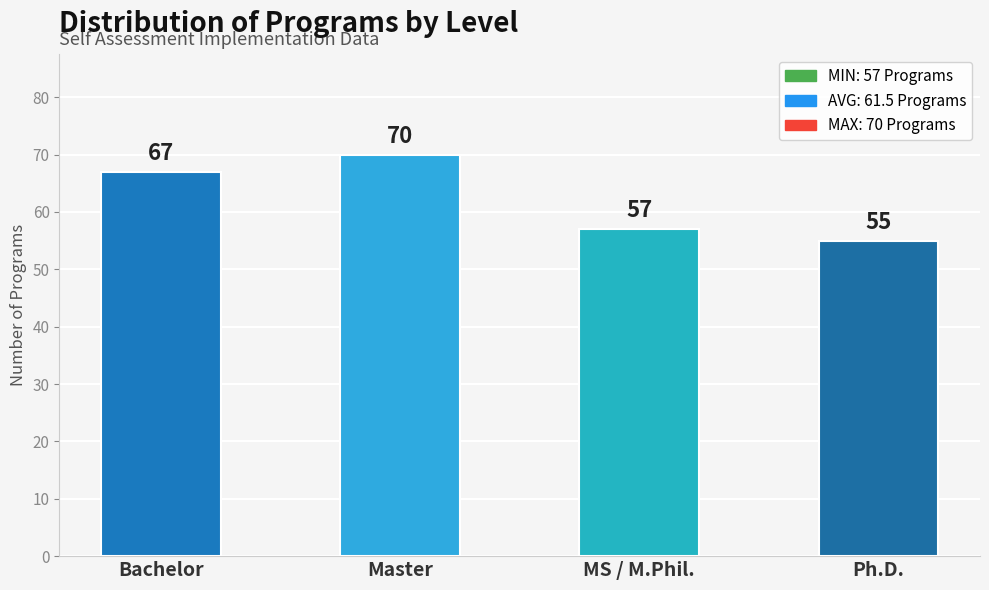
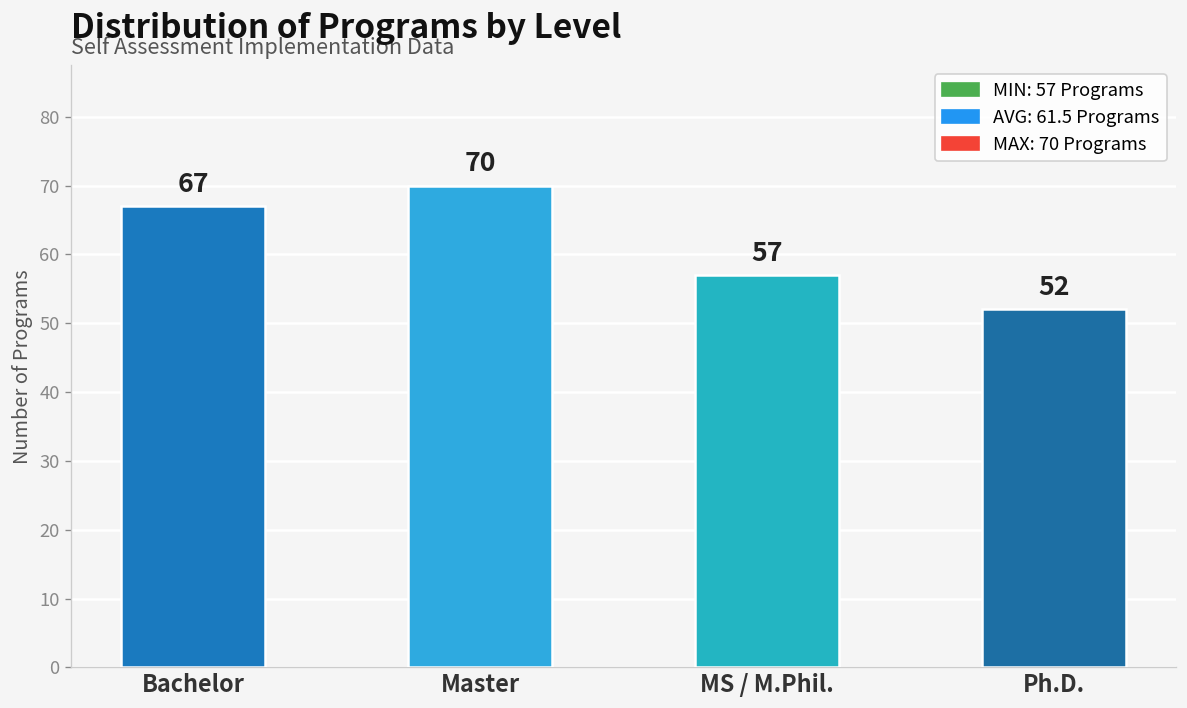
Ph.D.: 55 -> 52
